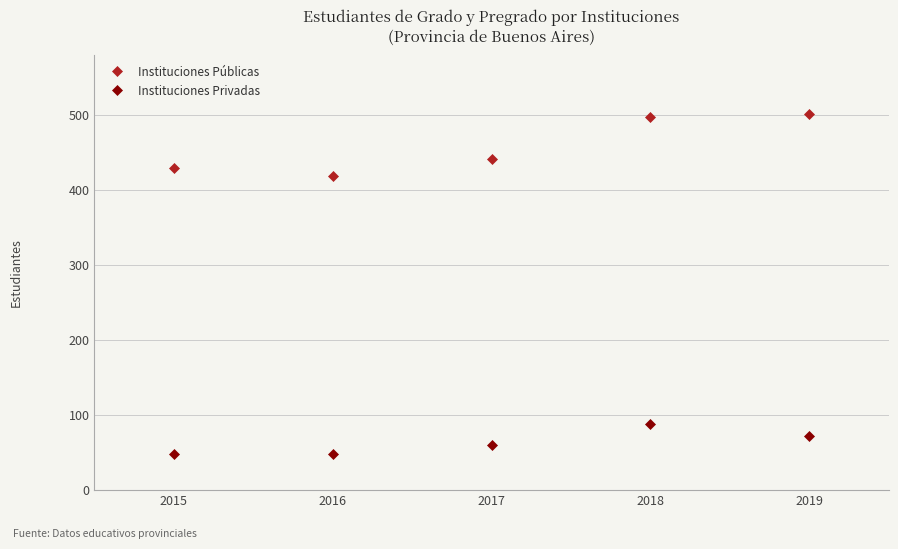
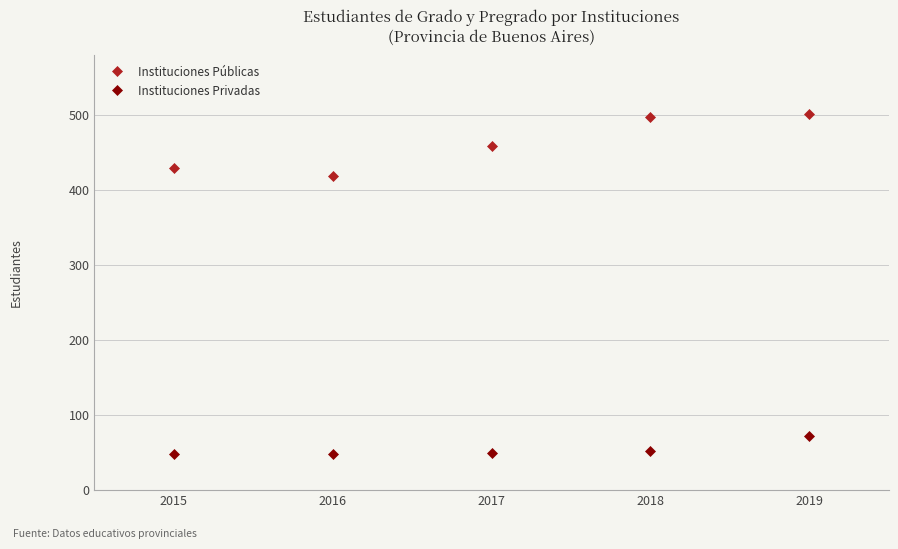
Instituciones Públicas, 2017: 440 -> 460
Instituciones Privadas, 2017: 60 -> 50
Instituciones Privadas, 2018: 90 -> 50
